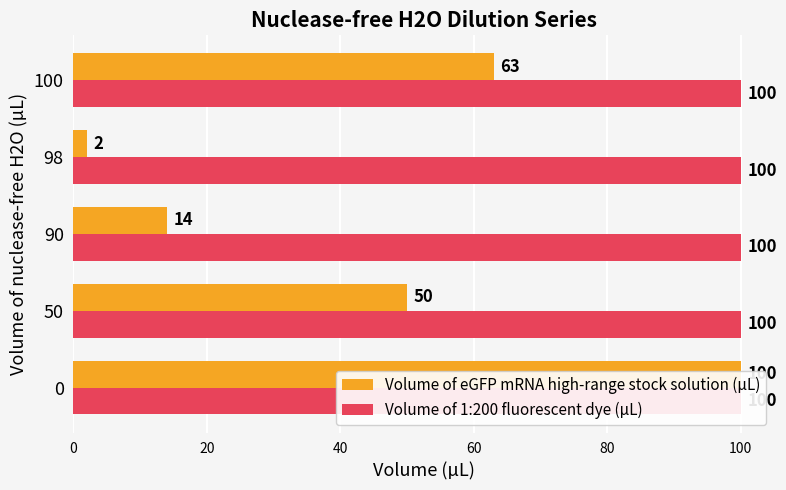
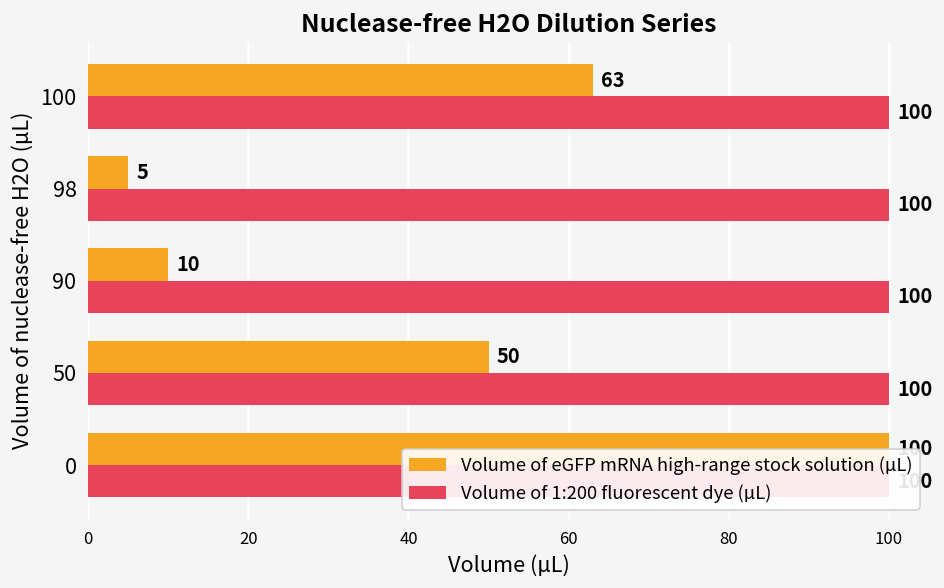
Volume of eGFP mRNA high-range stock solution (µL), 98: 2 -> 5
Volume of eGFP mRNA high-range stock solution (µL), 90: 14 -> 10
